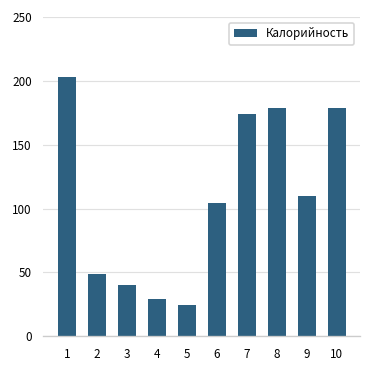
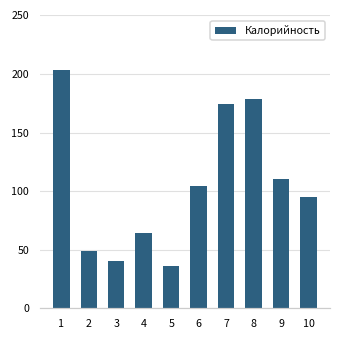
4: 29 -> 64
5: 25 -> 36
10: 179 -> 95
